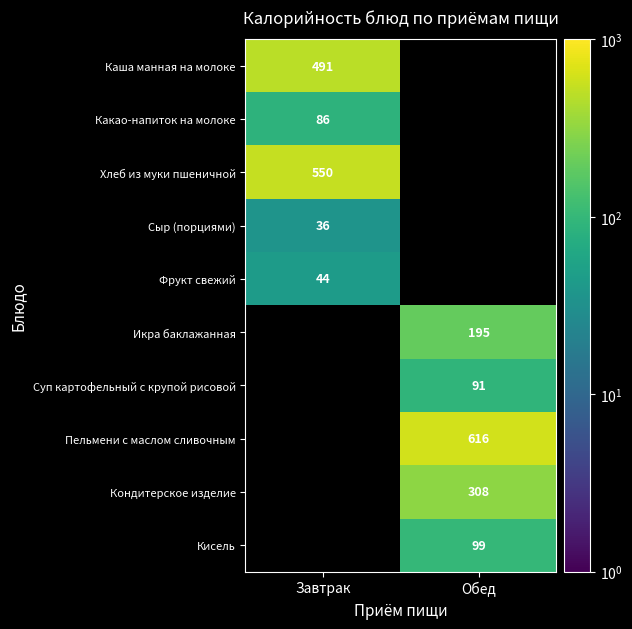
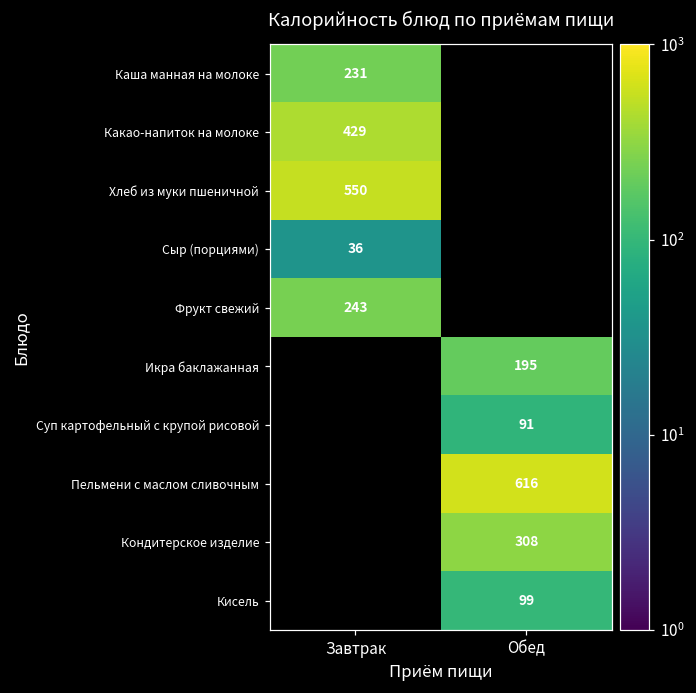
Каша манная на молоке, Завтрак: 491 -> 231
Какао-напиток на молоке, Завтрак: 86 -> 429
Фрукт свежий, Завтрак: 44 -> 243
